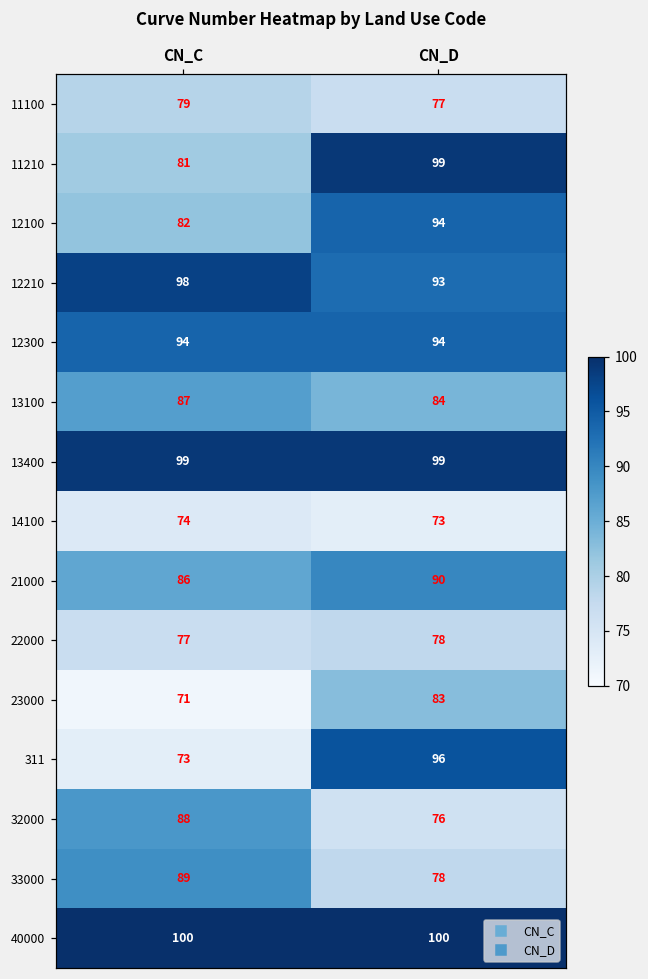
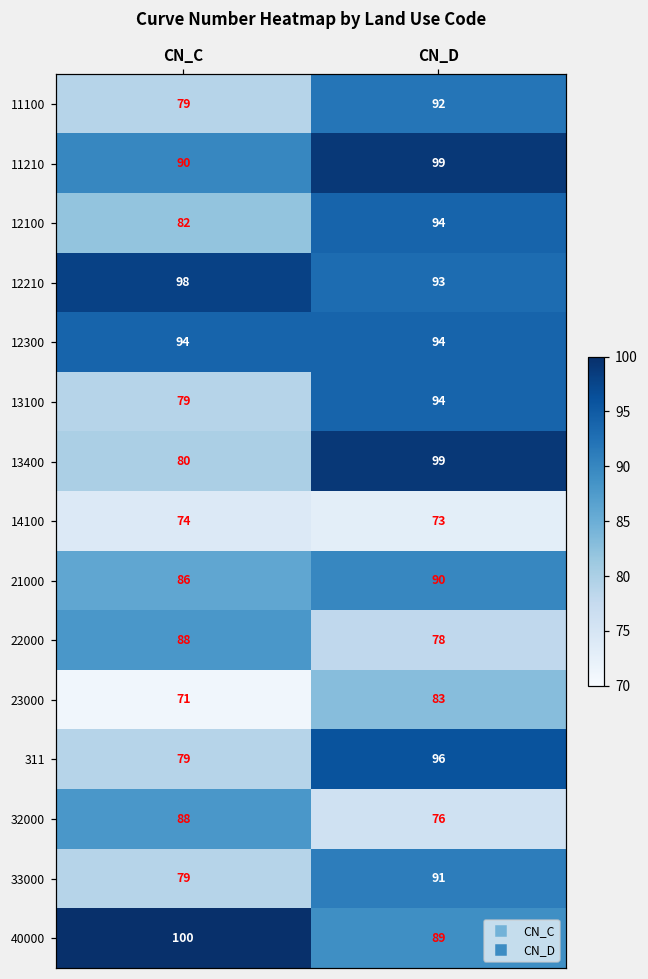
11100, CN_D: 77 -> 92
11210, CN_C: 81 -> 90
13100, CN_C: 87 -> 79
13100, CN_D: 84 -> 94
13400, CN_C: 99 -> 80
22000, CN_C: 77 -> 88
311, CN_C: 73 -> 79
33000, CN_C: 89 -> 79
33000, CN_D: 78 -> 91
40000, CN_D: 100 -> 89
